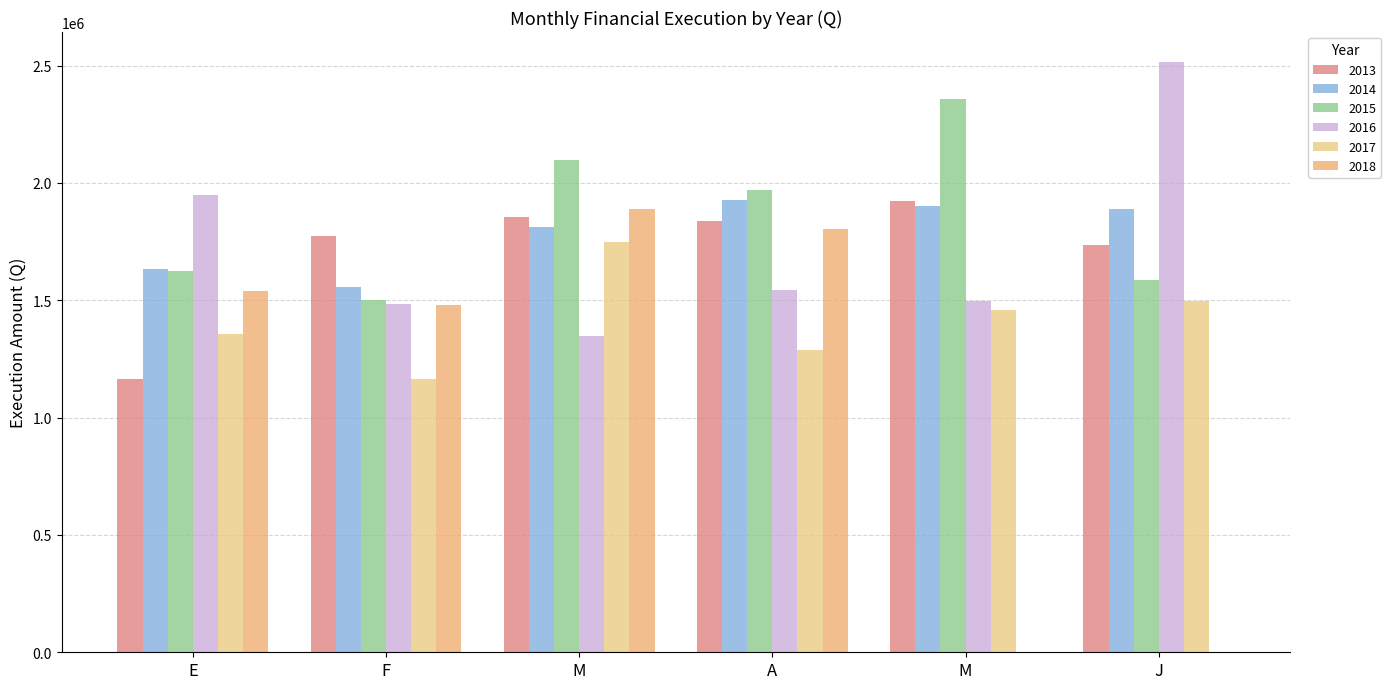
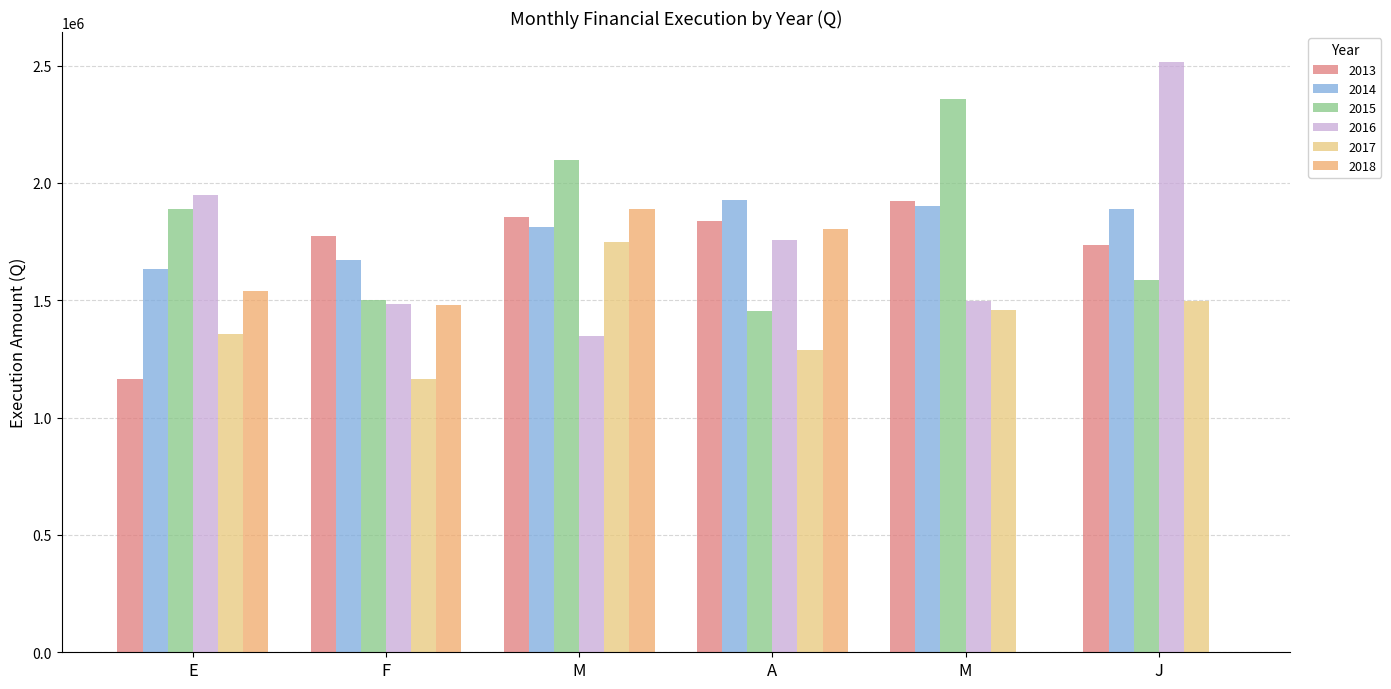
2015, E: 1630000 -> 1890000
2014, F: 1560000 -> 1670000
2015, A: 1970000 -> 1450000
2016, A: 1540000 -> 1760000
